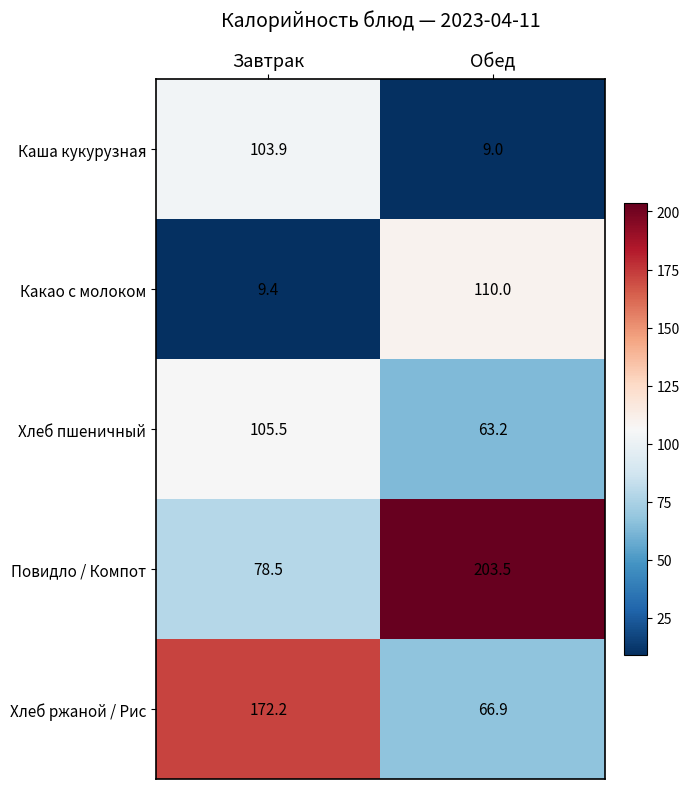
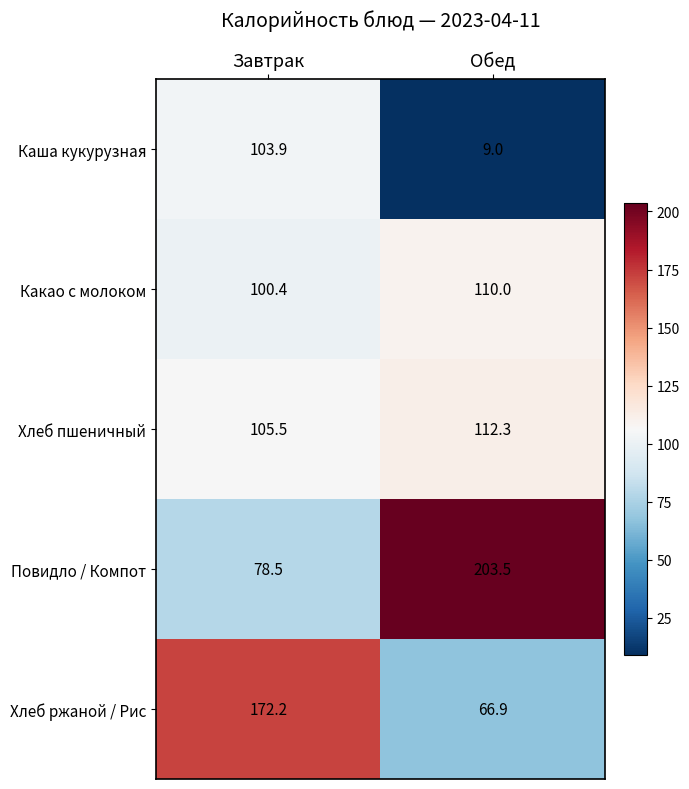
Какао с молоком, Завтрак: 9.4 -> 100.4
Хлеб пшеничный, Обед: 63.2 -> 112.3
